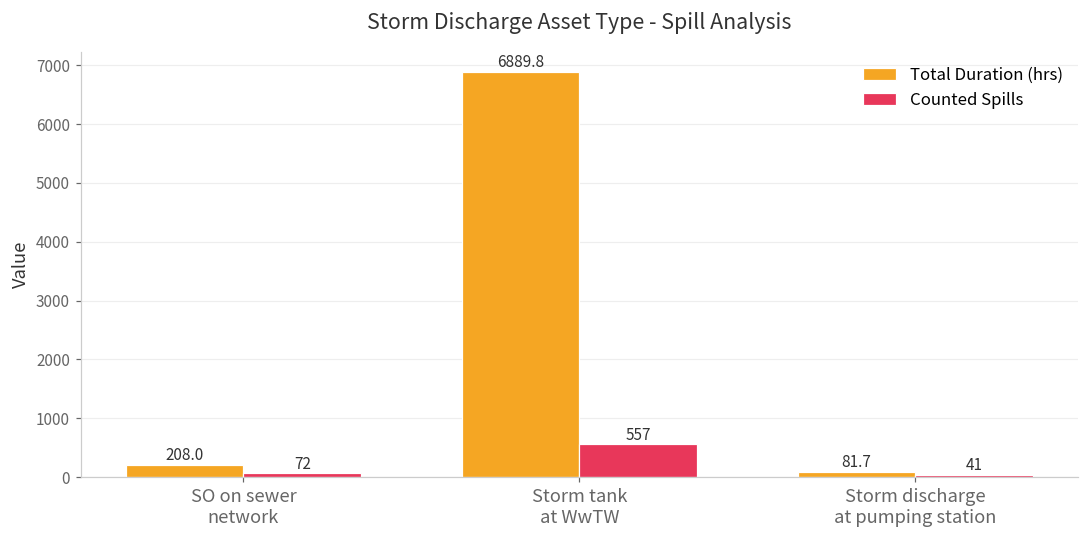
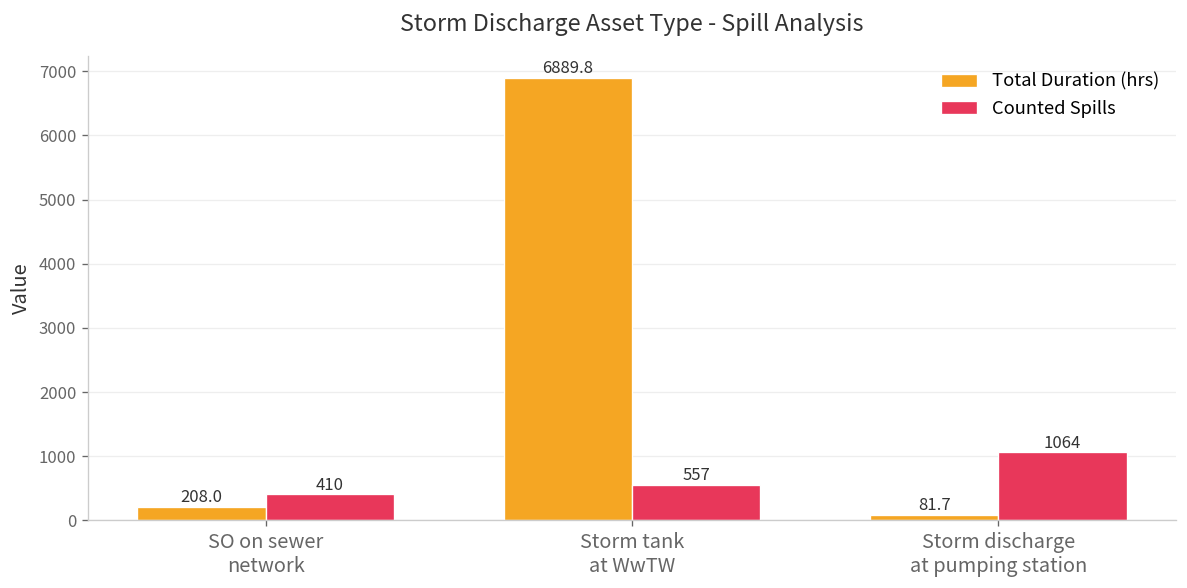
Counted Spills, SO on sewer network: 72 -> 410
Counted Spills, Storm discharge at pumping station: 41 -> 1064
